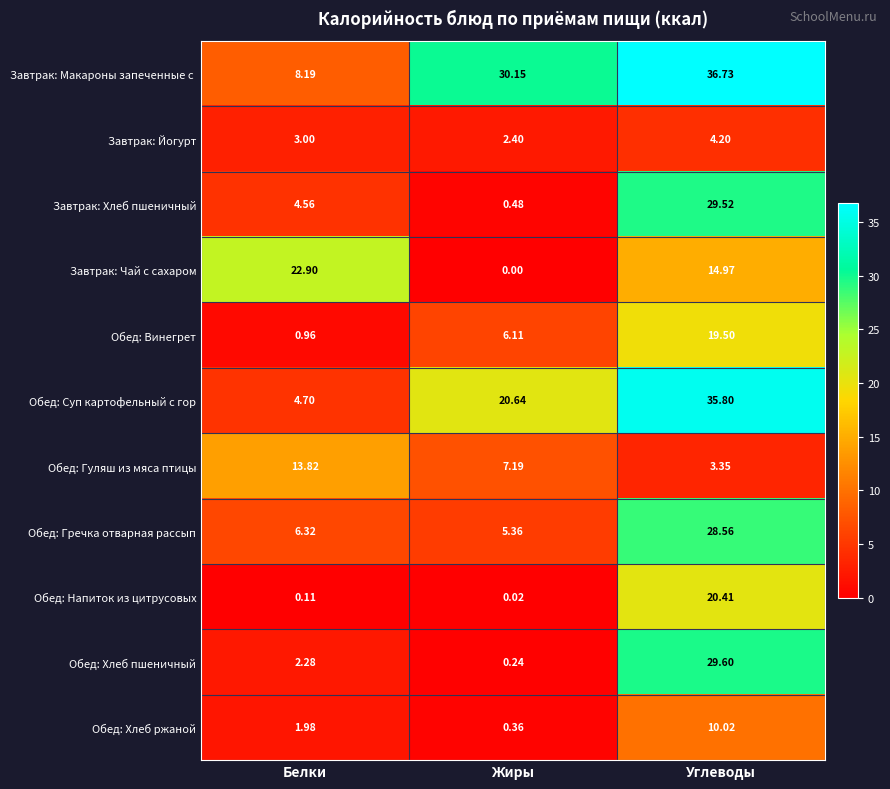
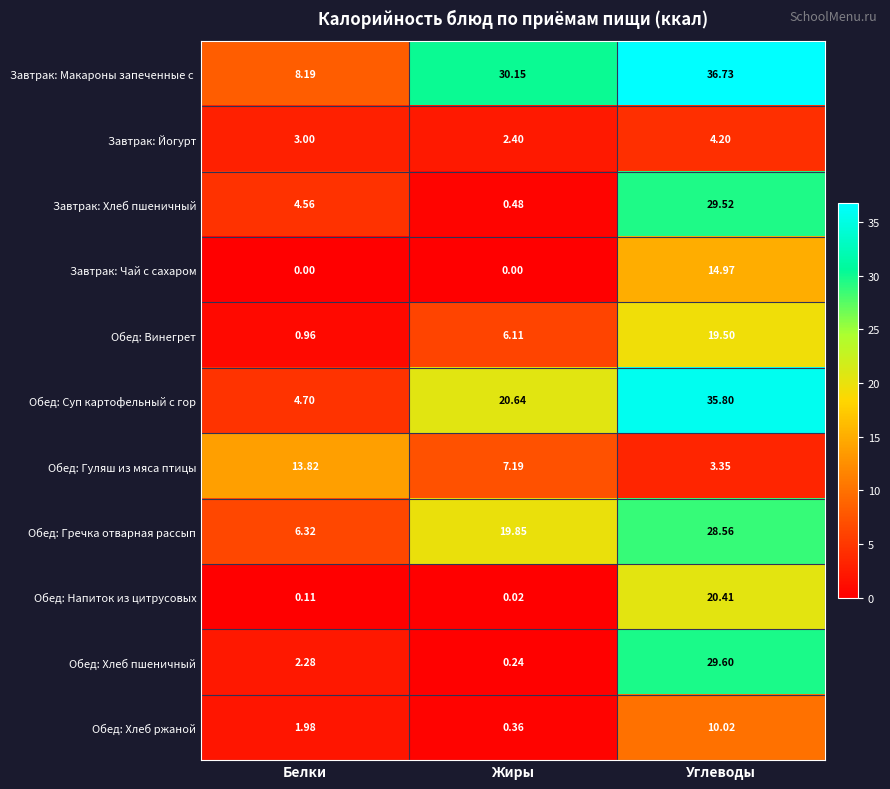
Завтрак: Чай с сахаром, Белки: 22.90 -> 0.00
Обед: Гречка отварная рассып, Жиры: 5.36 -> 19.85
